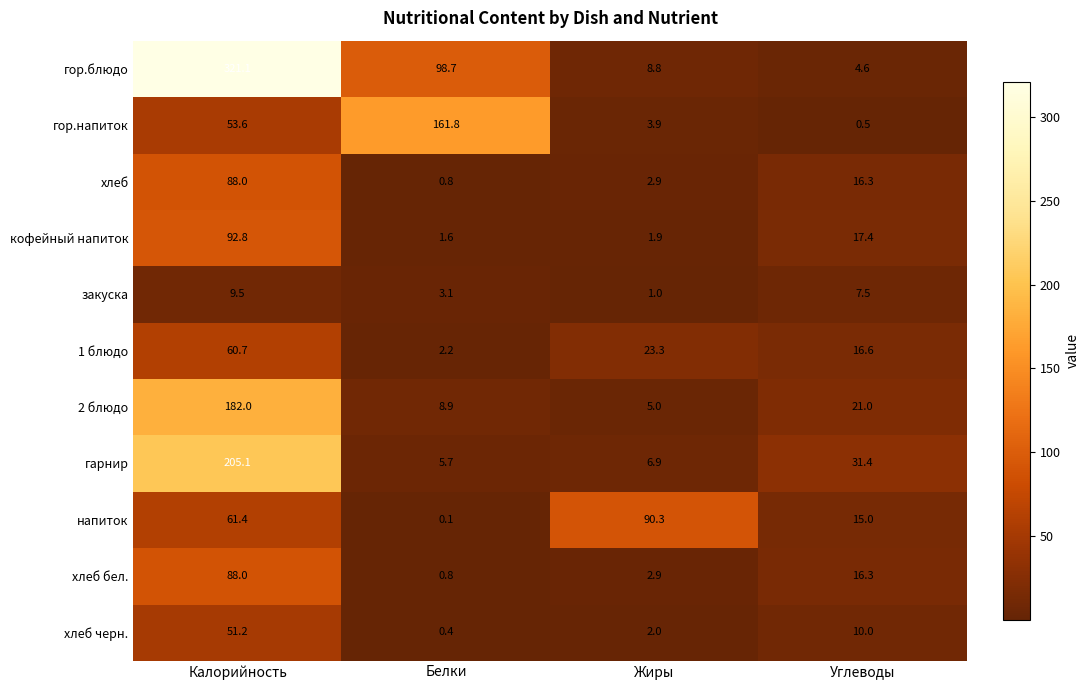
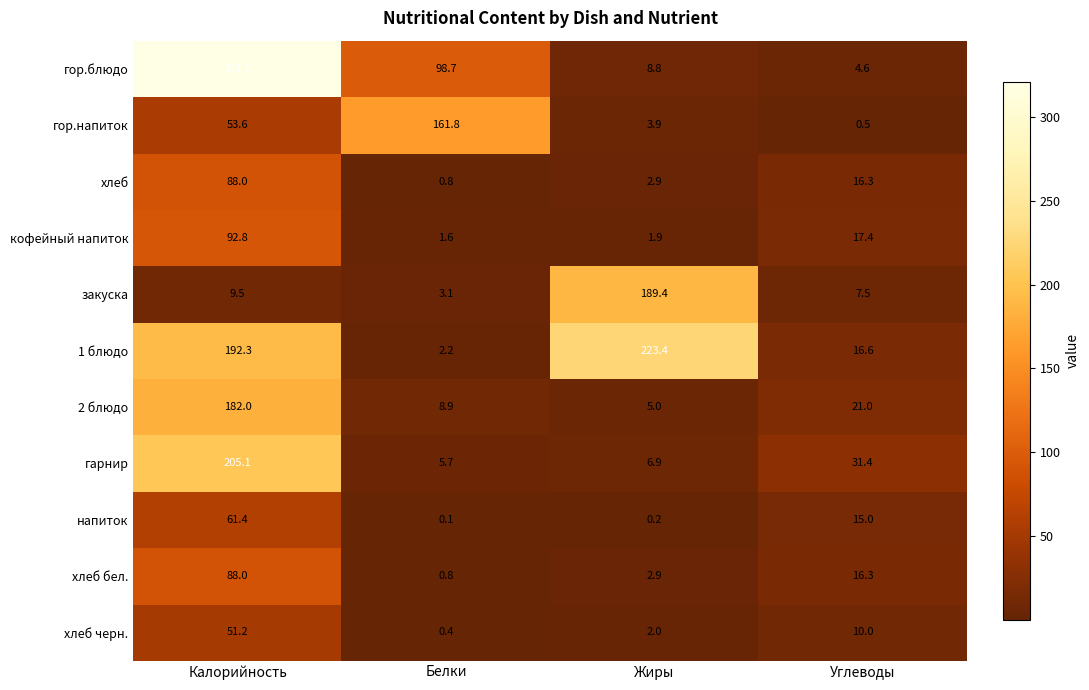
закуска, Жиры: 1.0 -> 189.4
1 блюдо, Калорийность: 60.7 -> 192.3
1 блюдо, Жиры: 23.3 -> 223.4
напиток, Жиры: 90.3 -> 0.2
